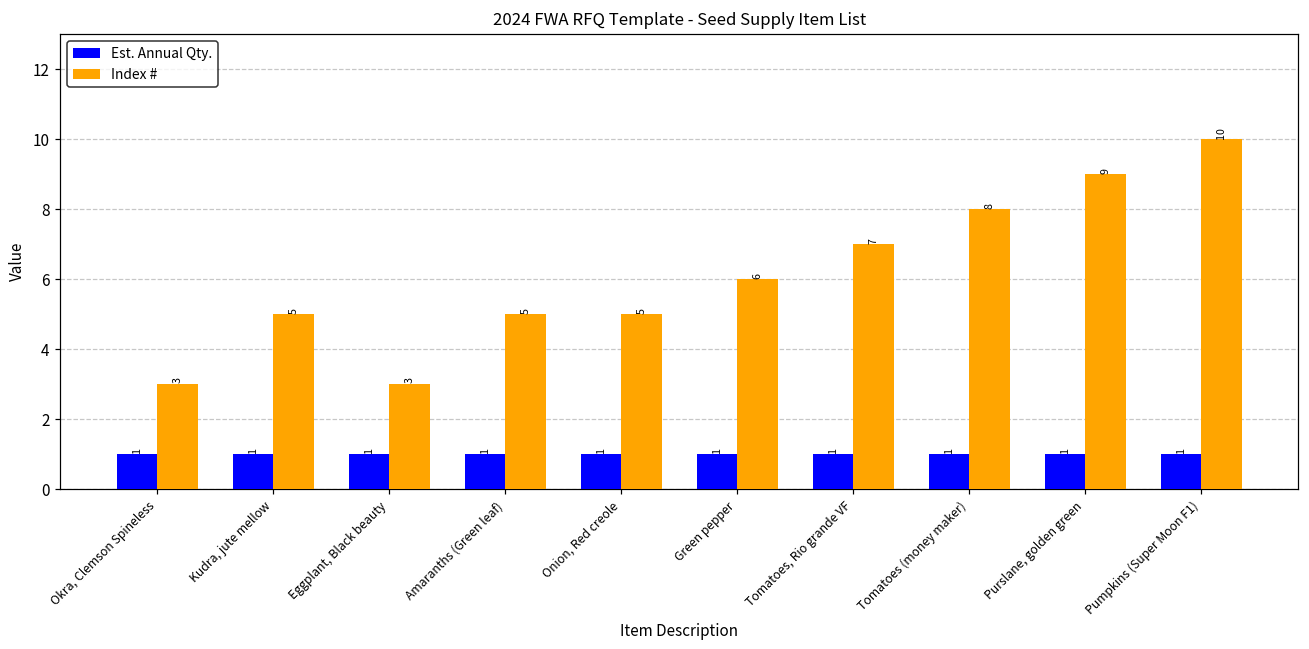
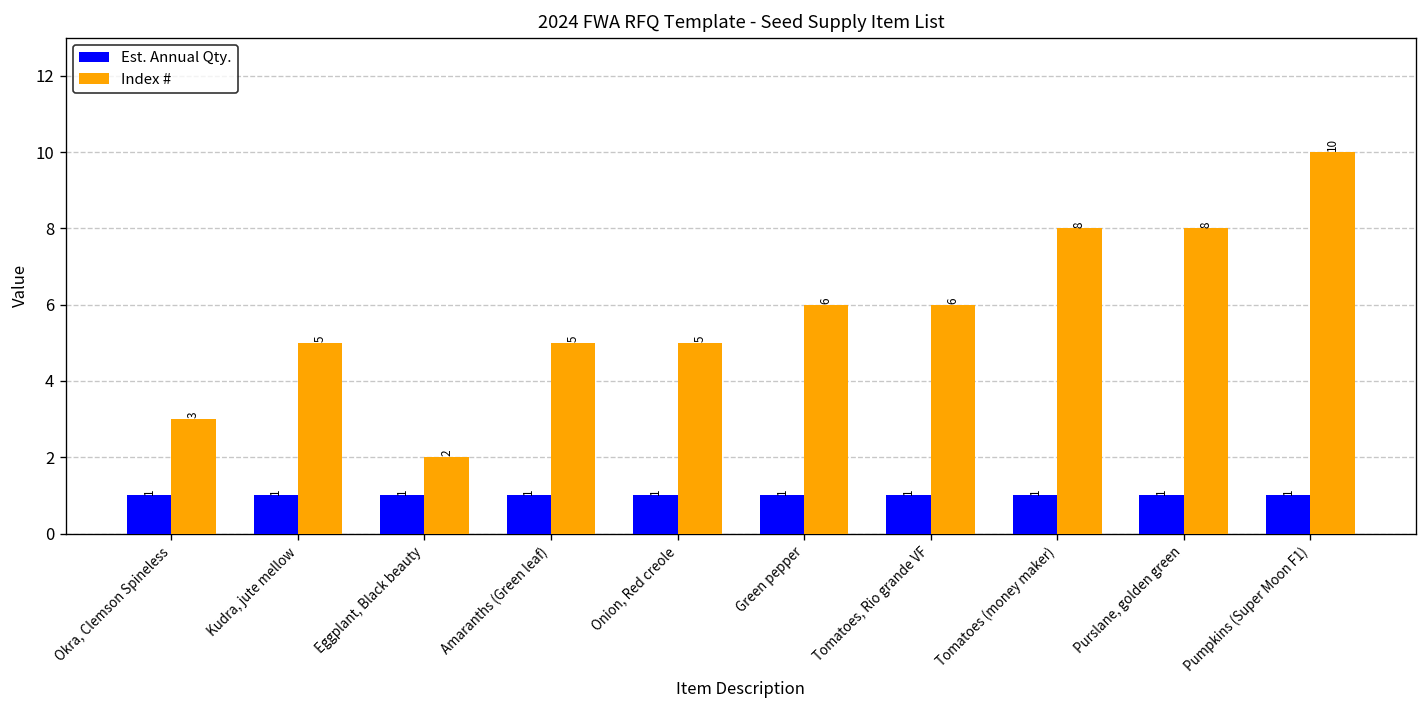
Index #, Eggplant, Black beauty: 3 -> 2
Index #, Tomatoes, Rio grande VF: 7 -> 6
Index #, Purslane, golden green: 9 -> 8
